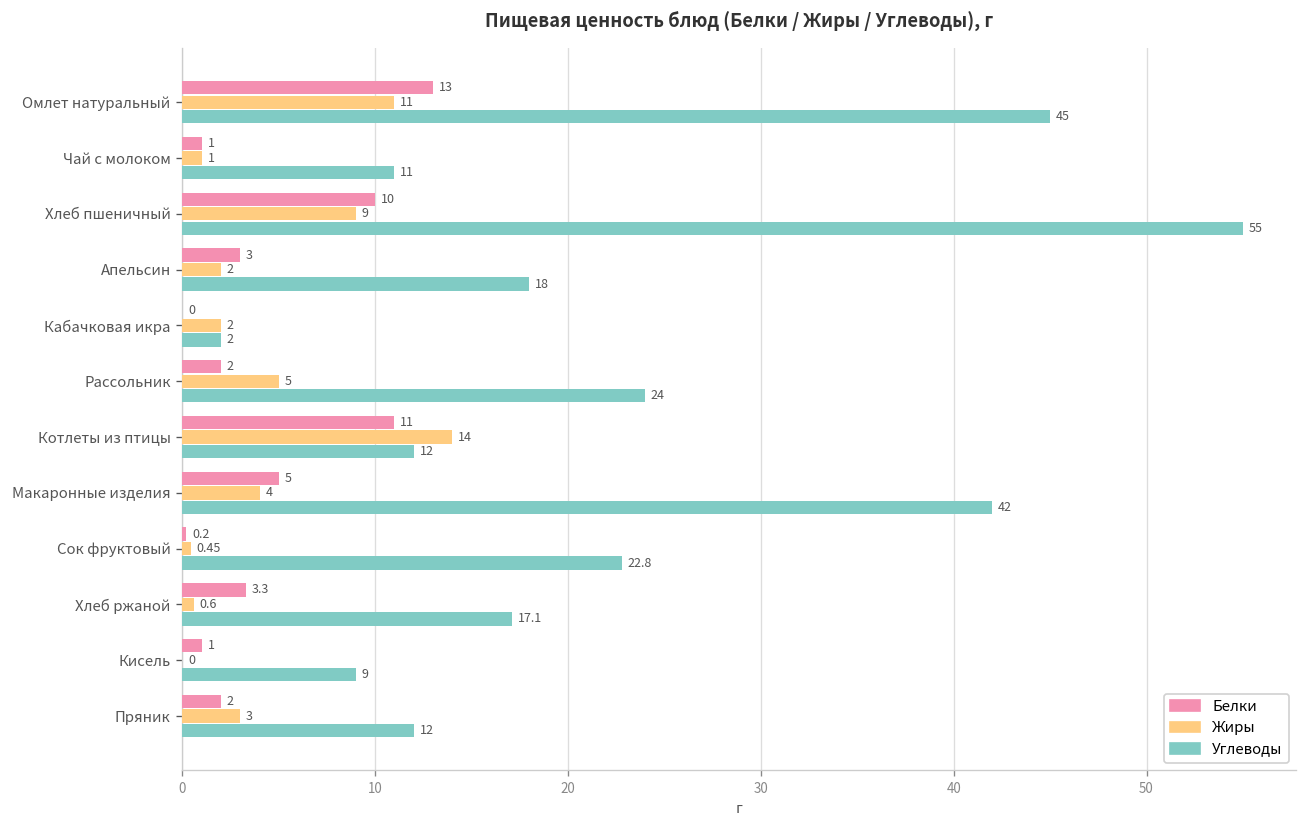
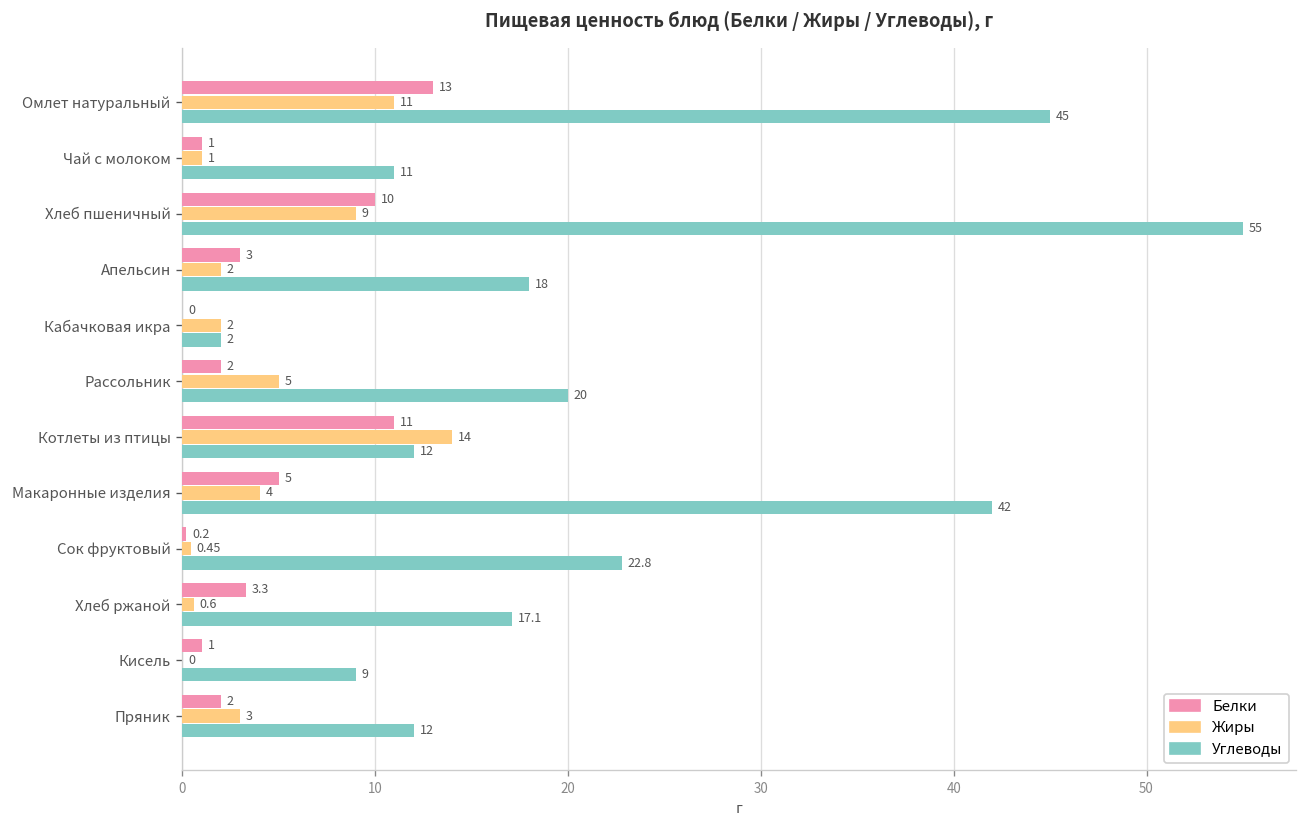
Углеводы, Рассольник: 24 -> 20
